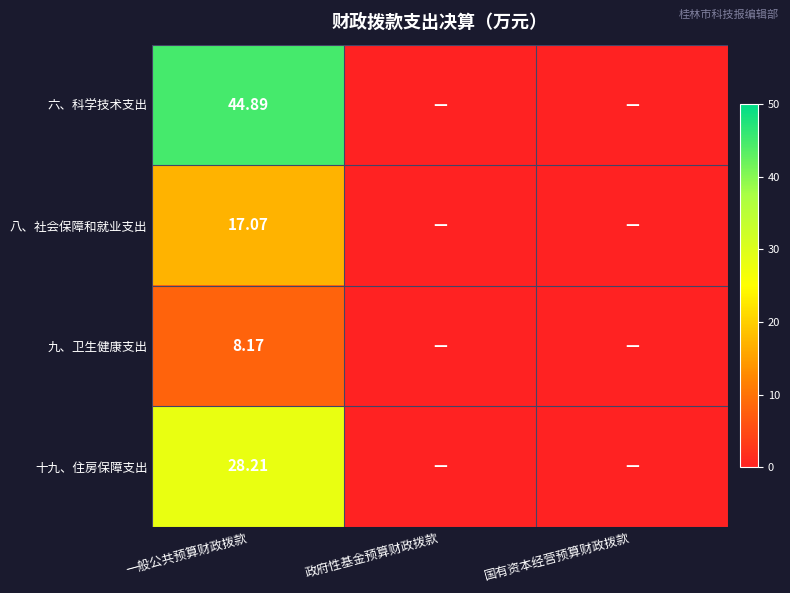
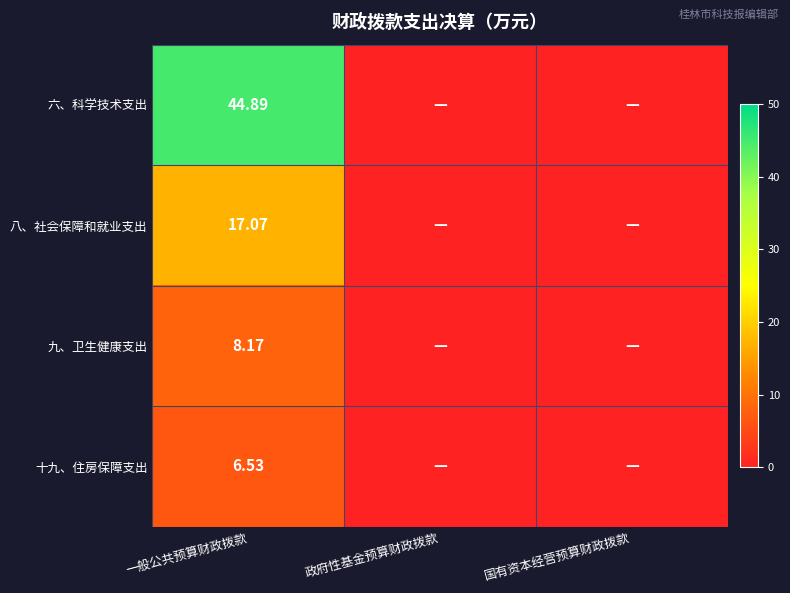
十九、住房保障支出, 一般公共预算财政拨款: 28.21 -> 6.53
